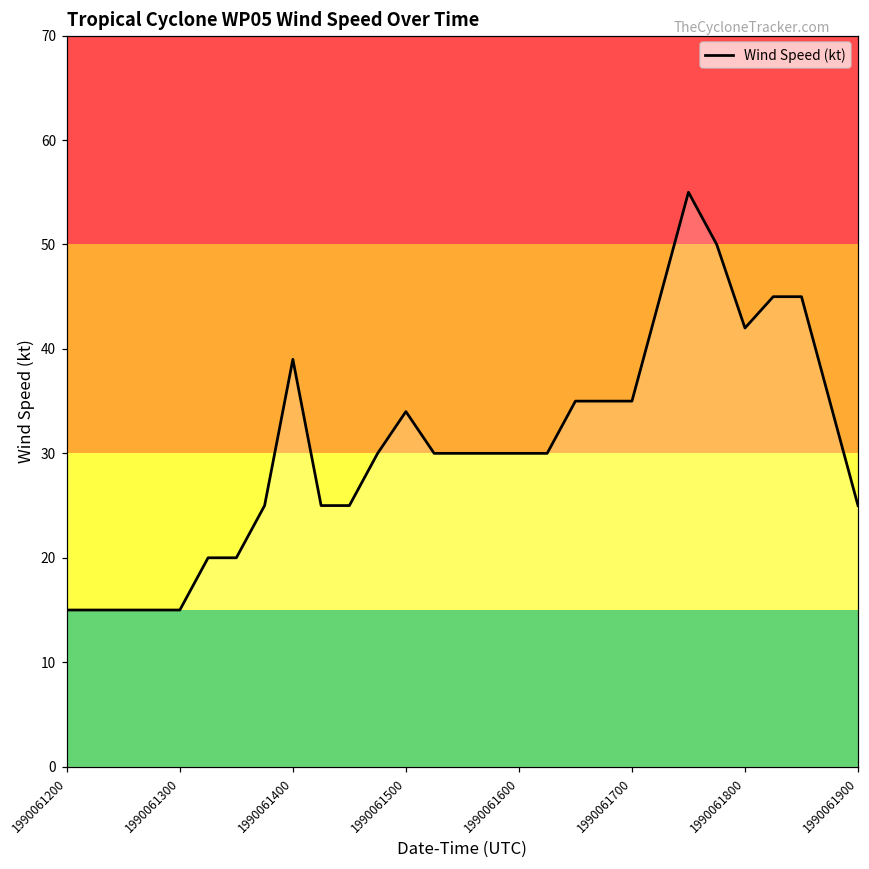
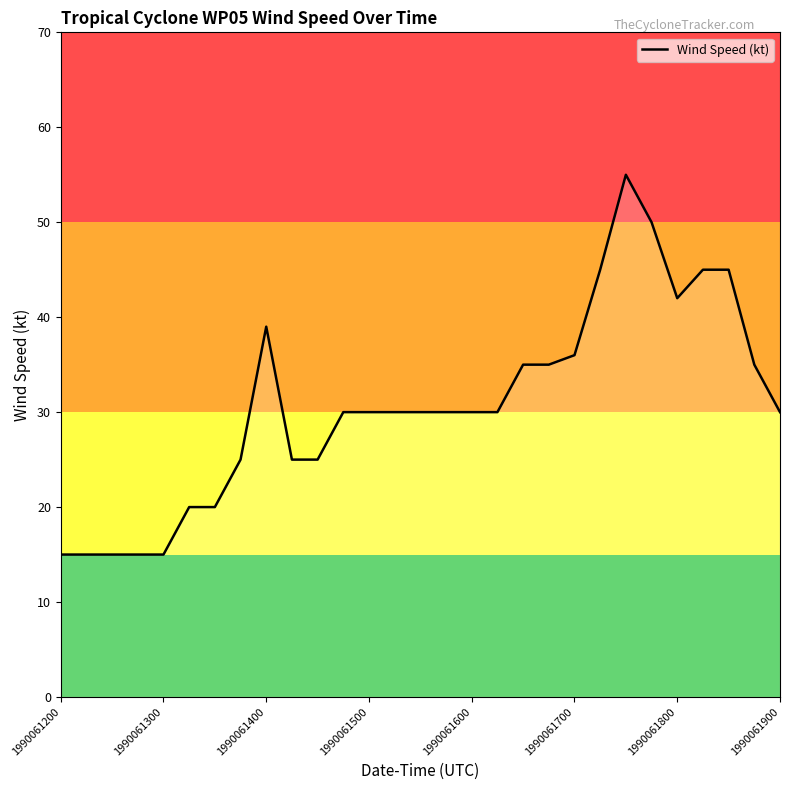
1990061500: 34 -> 30
1990061700: 35 -> 36
1990061900: 25 -> 30
